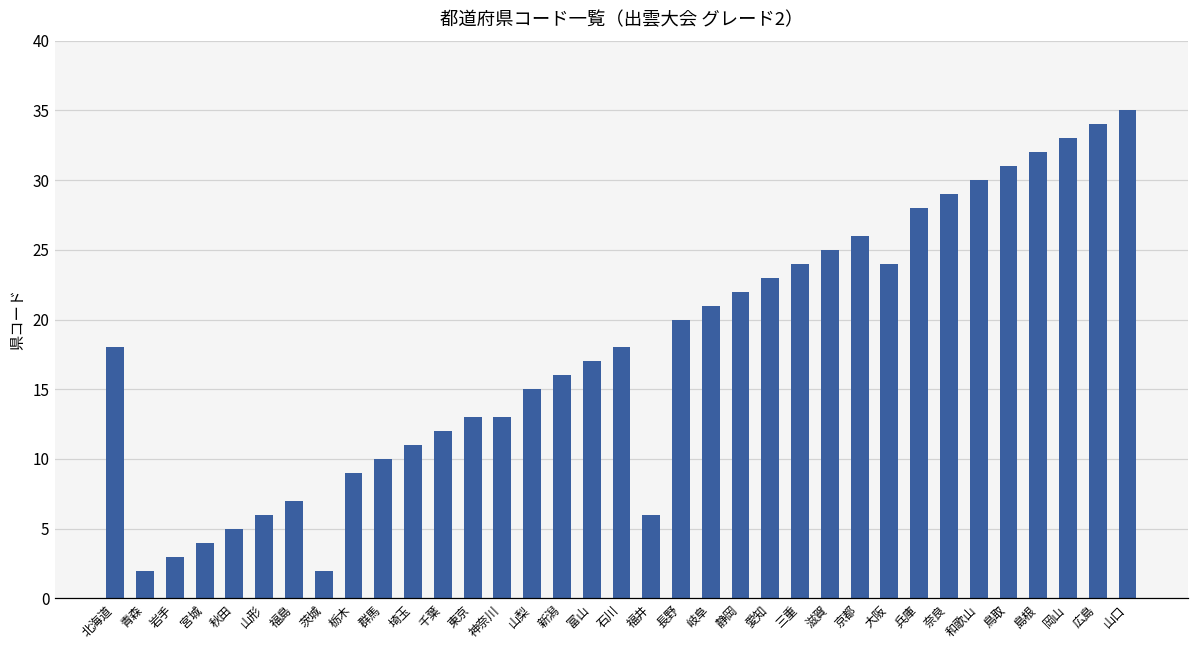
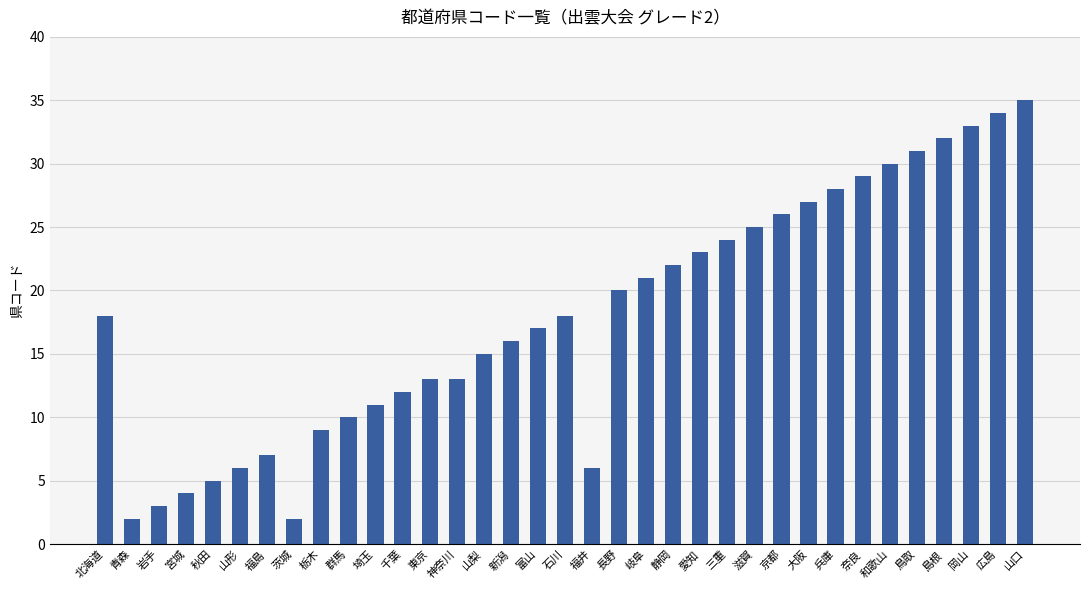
大阪: 24 -> 27
